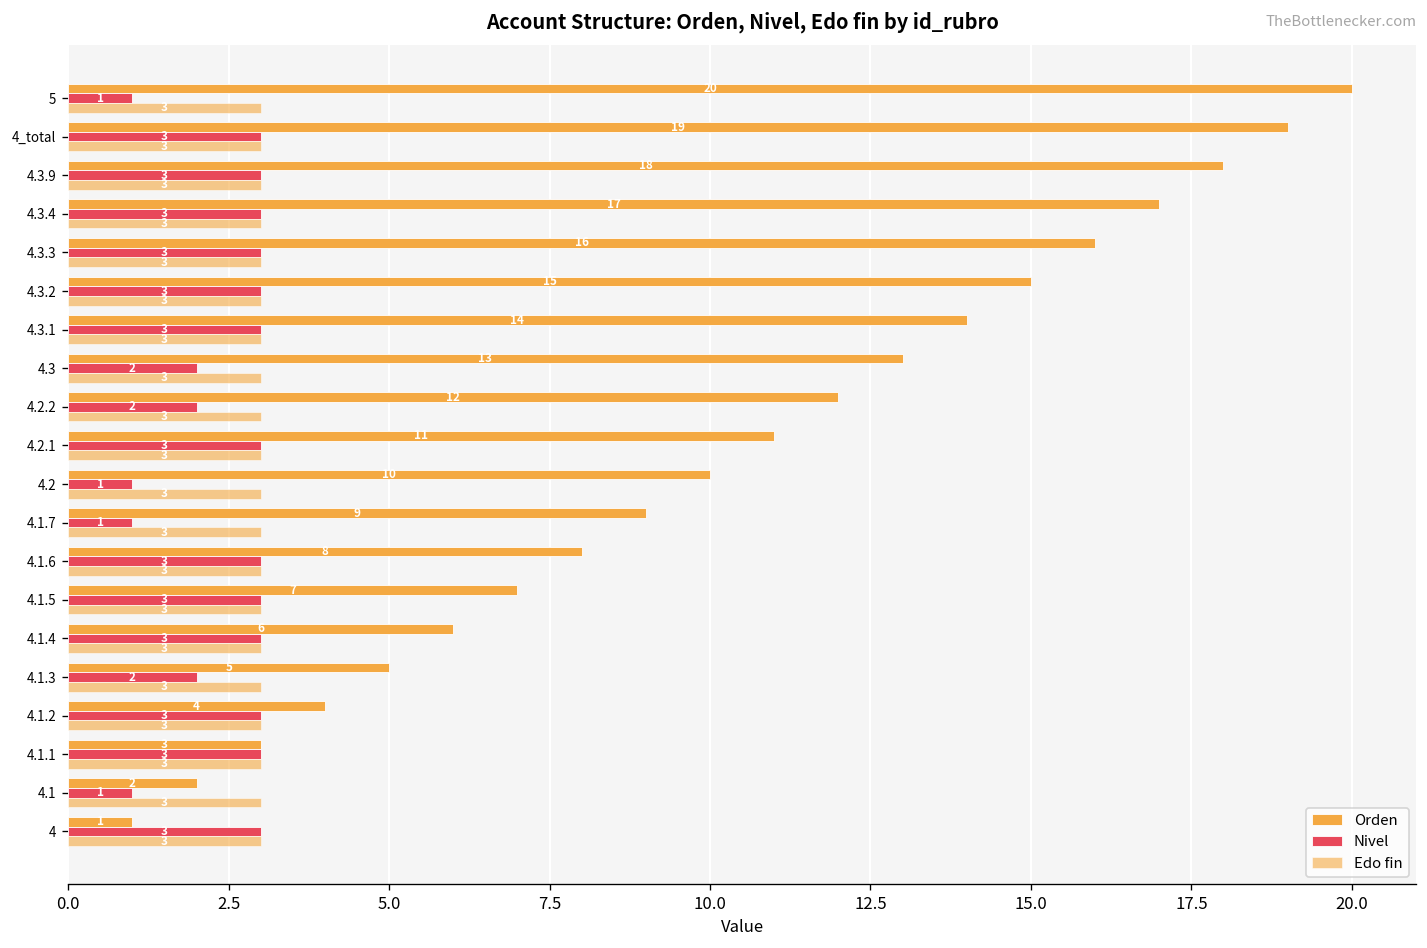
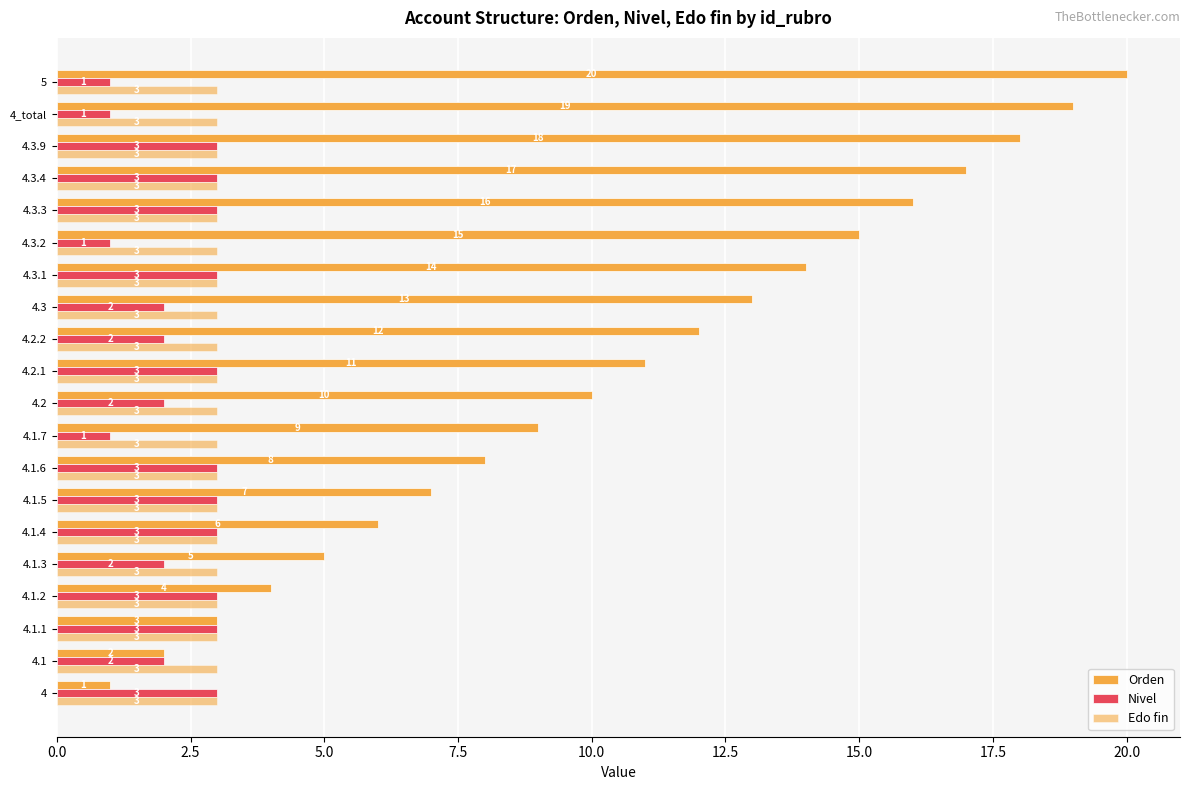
Nivel, 4_total: 3 -> 1
Nivel, 4.3.2: 3 -> 1
Nivel, 4.2: 1 -> 2
Nivel, 4.1: 1 -> 2
